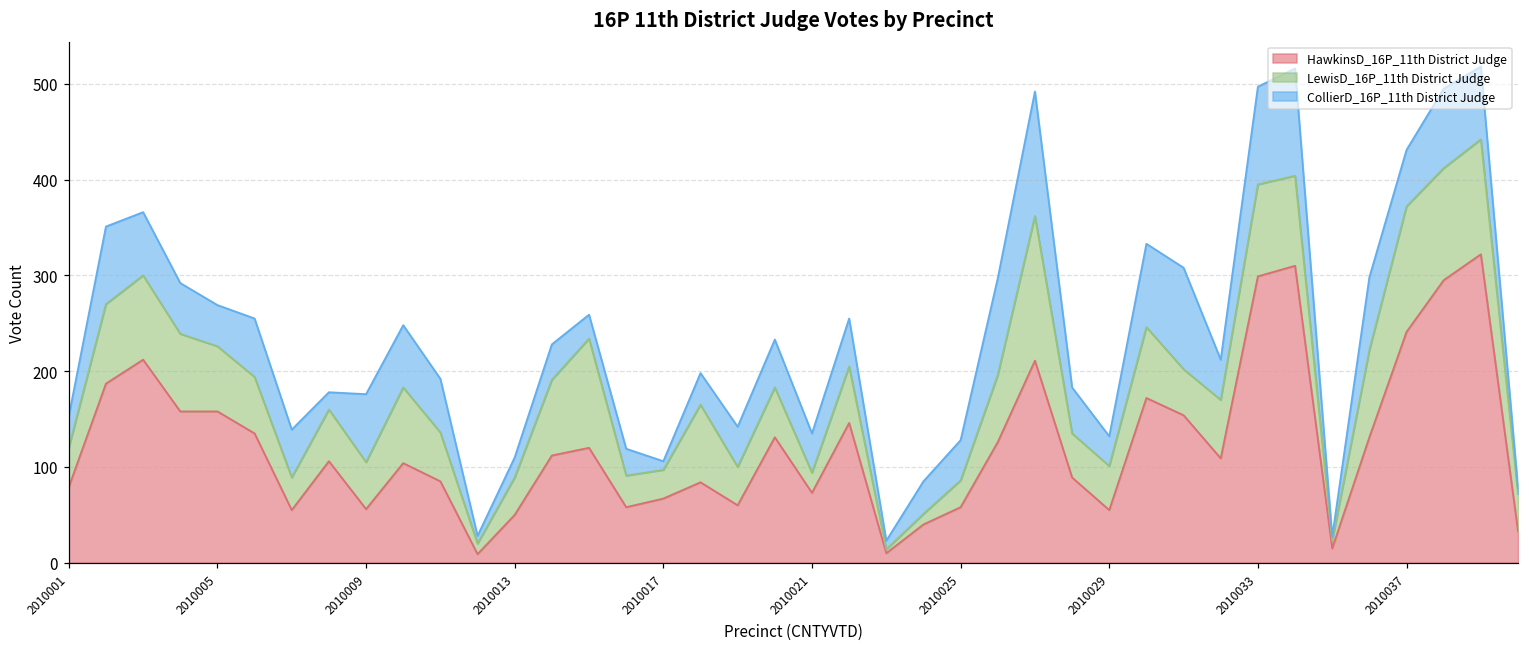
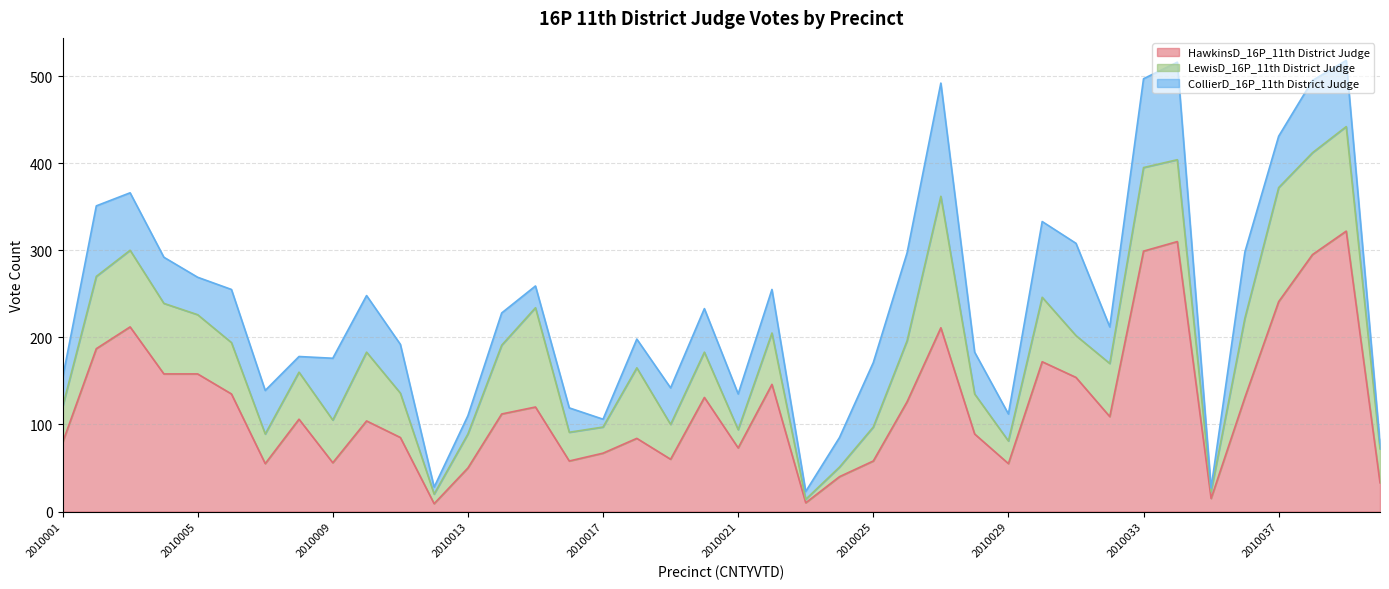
LewisD_16P_11th District Judge, 2010025: 30 -> 40
CollierD_16P_11th District Judge, 2010025: 40 -> 70
LewisD_16P_11th District Judge, 2010029: 50 -> 30
